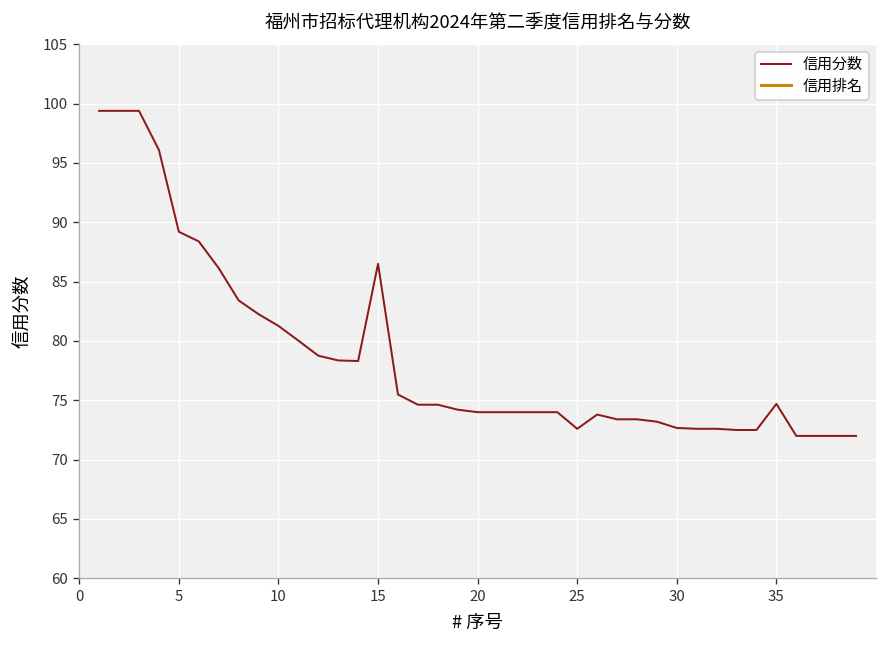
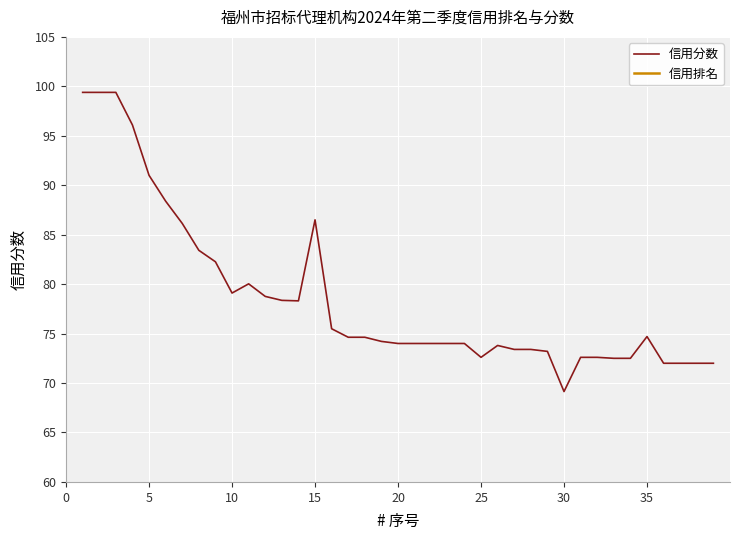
信用分数, 5: 89 -> 91
信用分数, 10: 81 -> 79
信用分数, 30: 73 -> 69
